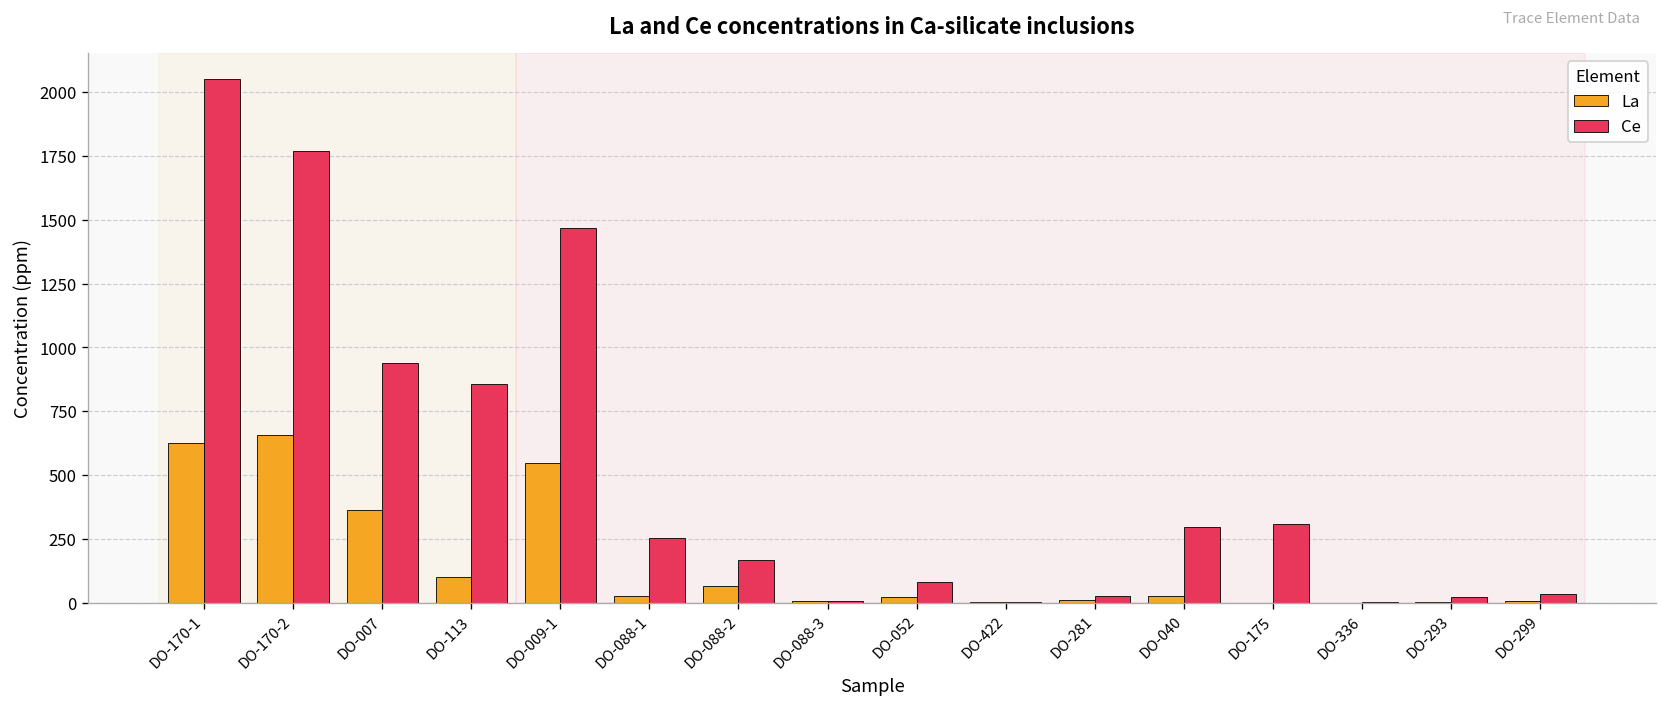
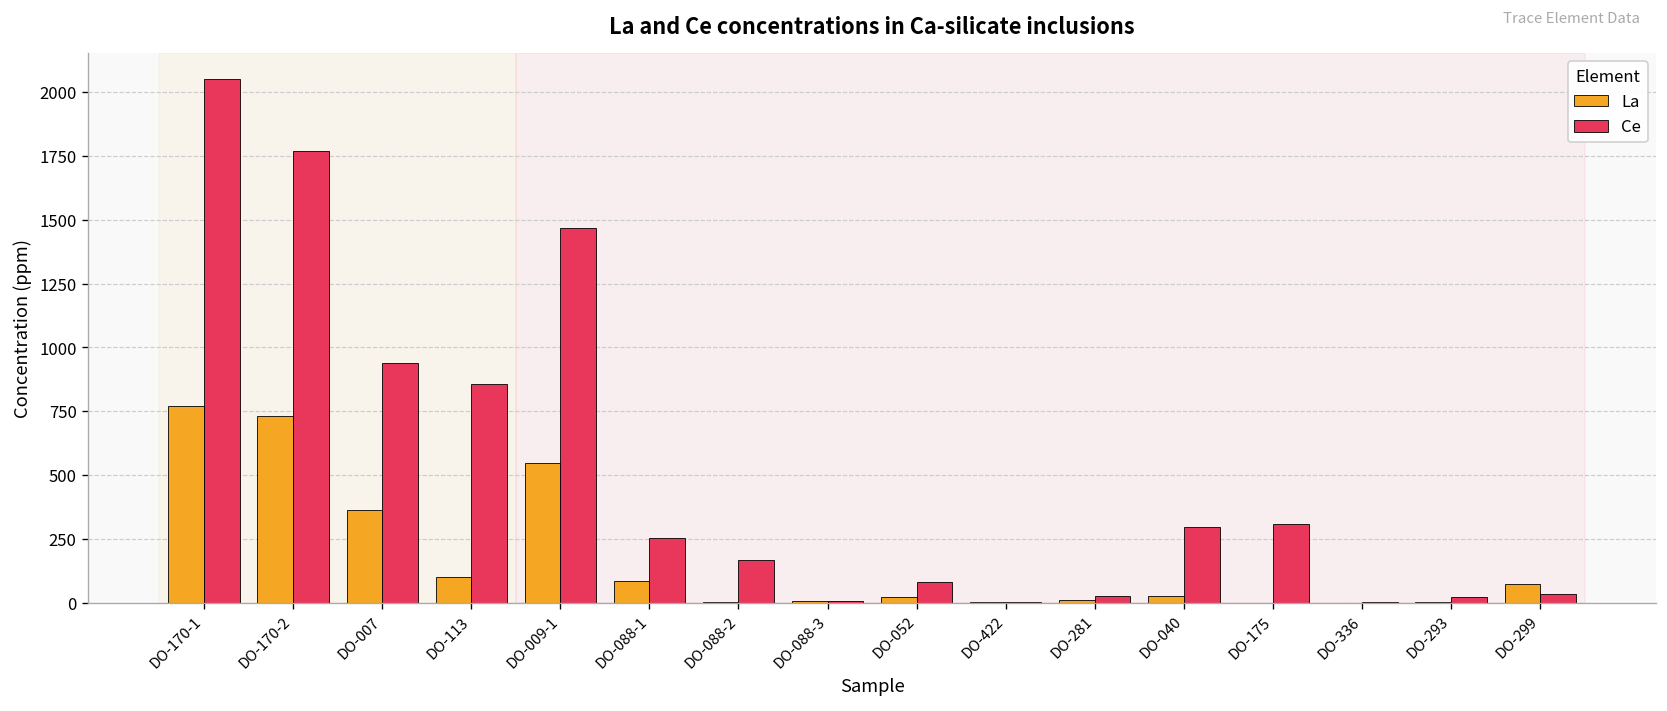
La, DO-170-1: 620 -> 770
La, DO-170-2: 660 -> 730
La, DO-088-1: 30 -> 80
La, DO-088-2: 70 -> 0
La, DO-299: 10 -> 80
